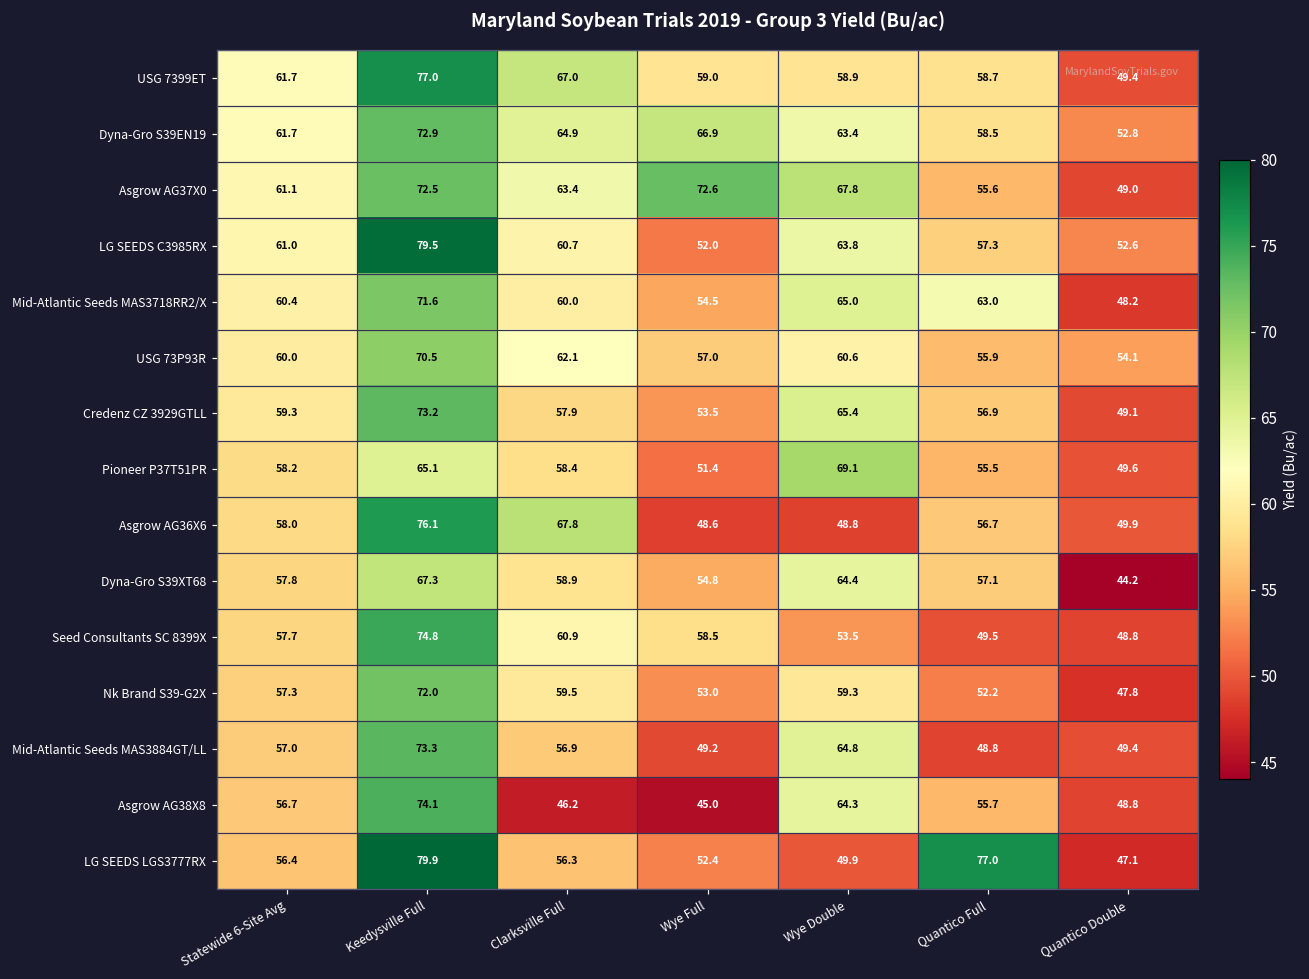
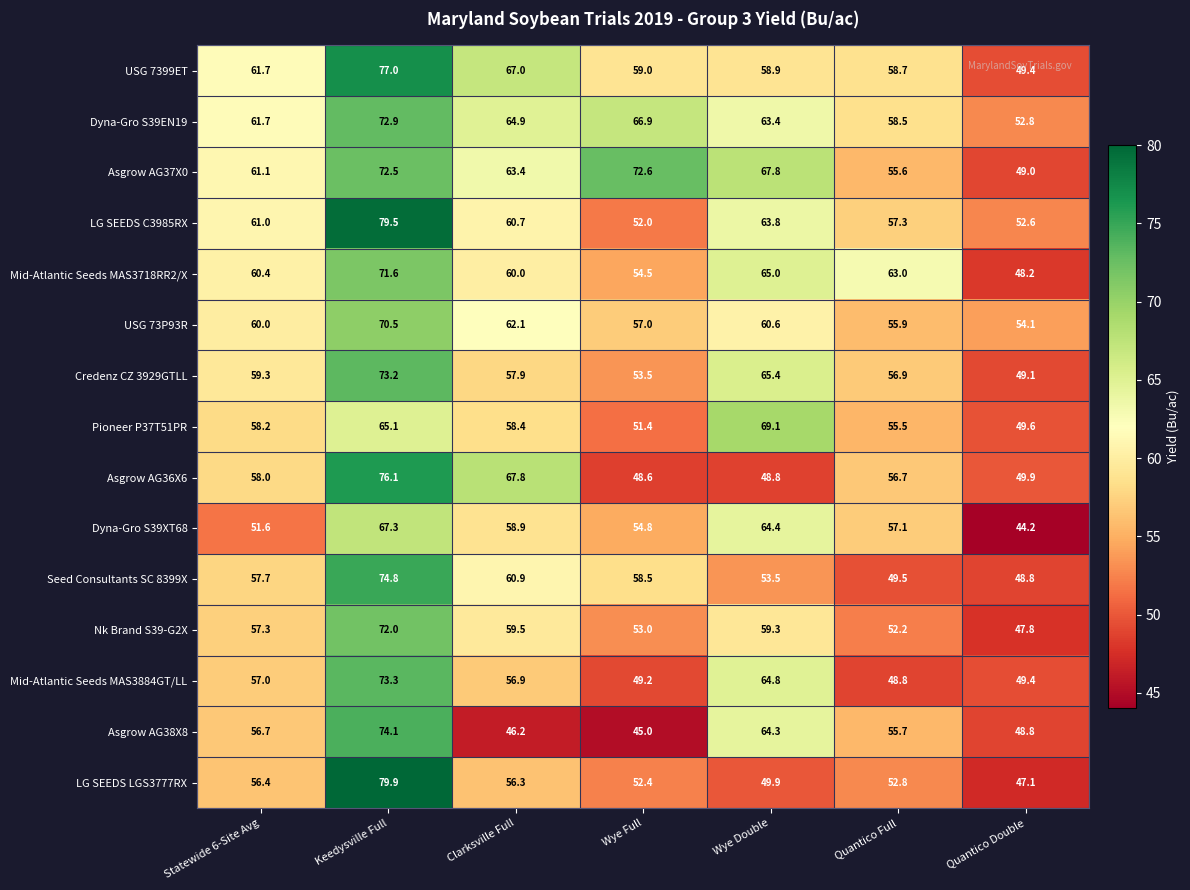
Dyna-Gro S39XT68, Statewide 6-Site Avg: 57.8 -> 51.6
LG SEEDS LGS3777RX, Quantico Full: 77.0 -> 52.8
